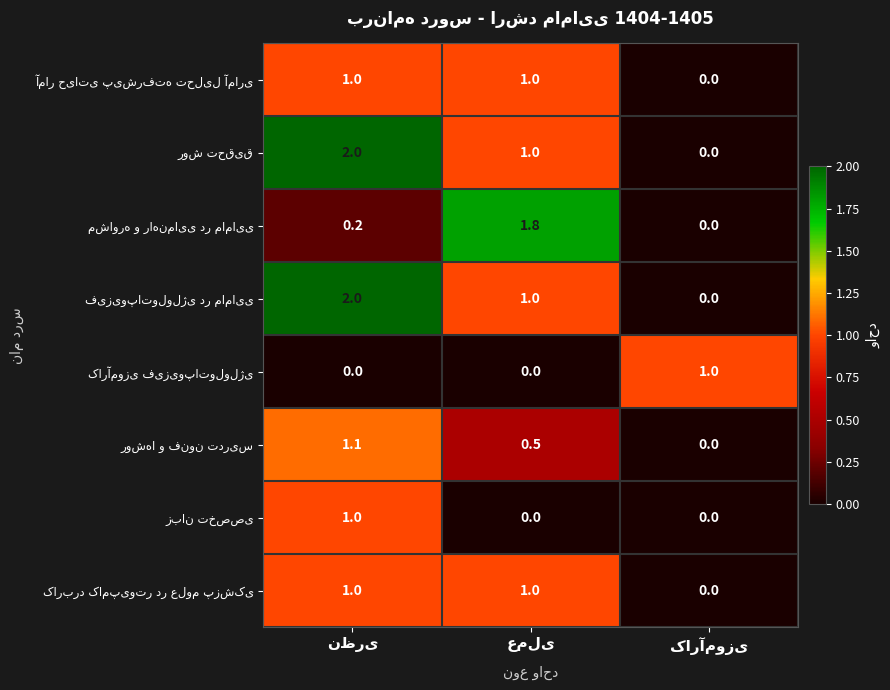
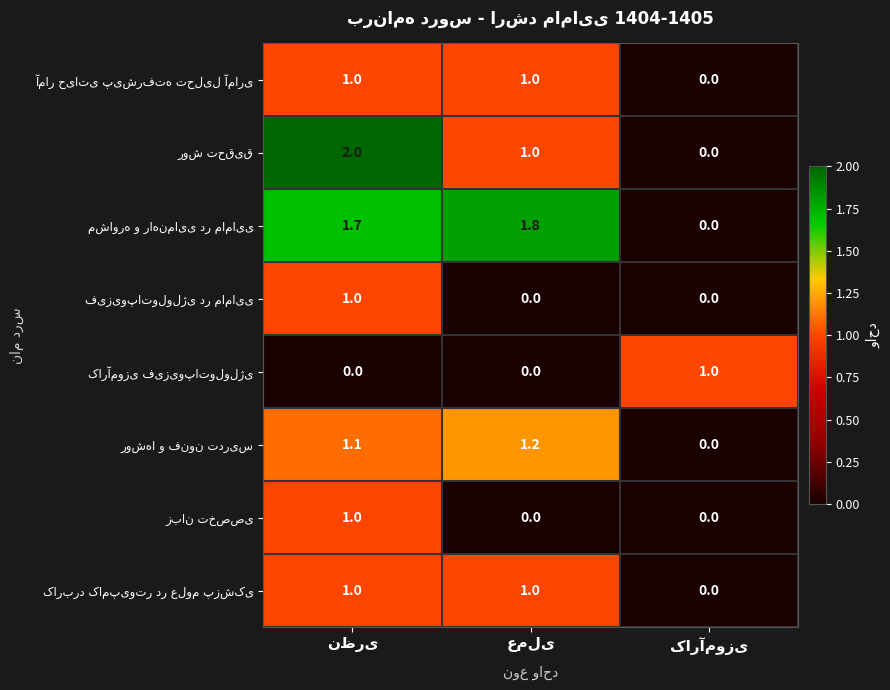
مشاوره و راهنمایی در مامایی, نظری: 0.2 -> 1.7
فیزیوپاتولولژی در مامایی, نظری: 2.0 -> 1.0
فیزیوپاتولولژی در مامایی, عملی: 1.0 -> 0.0
روشها و فنون تدریس, عملی: 0.5 -> 1.2
